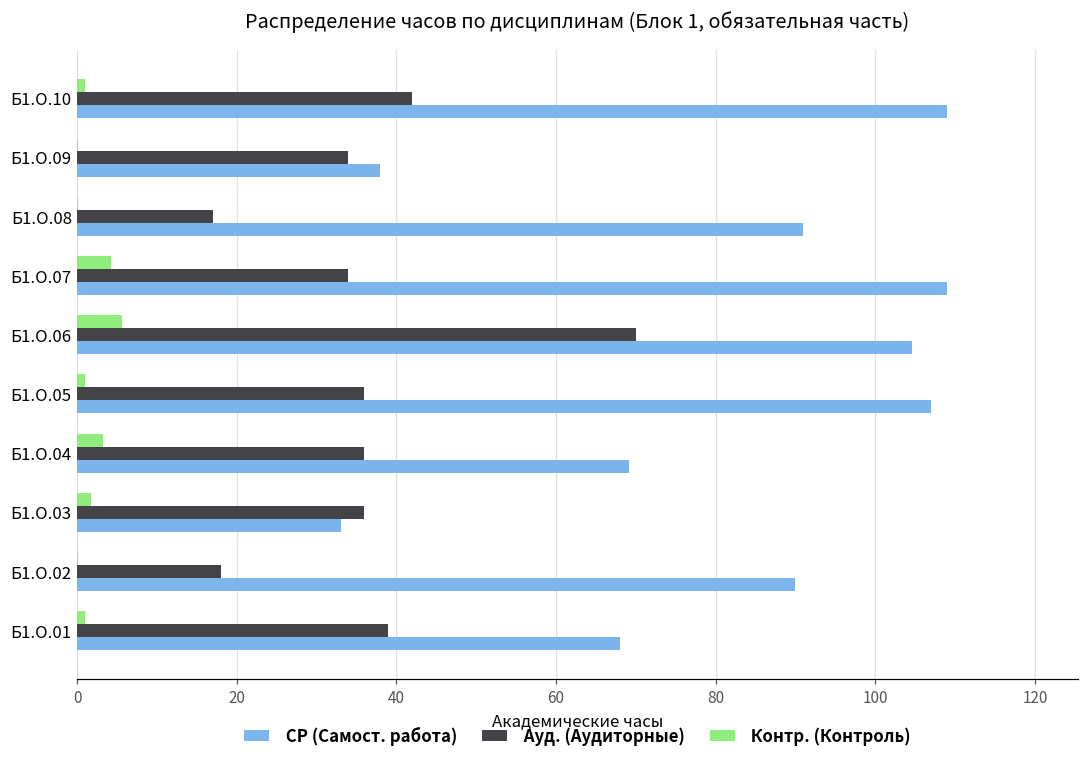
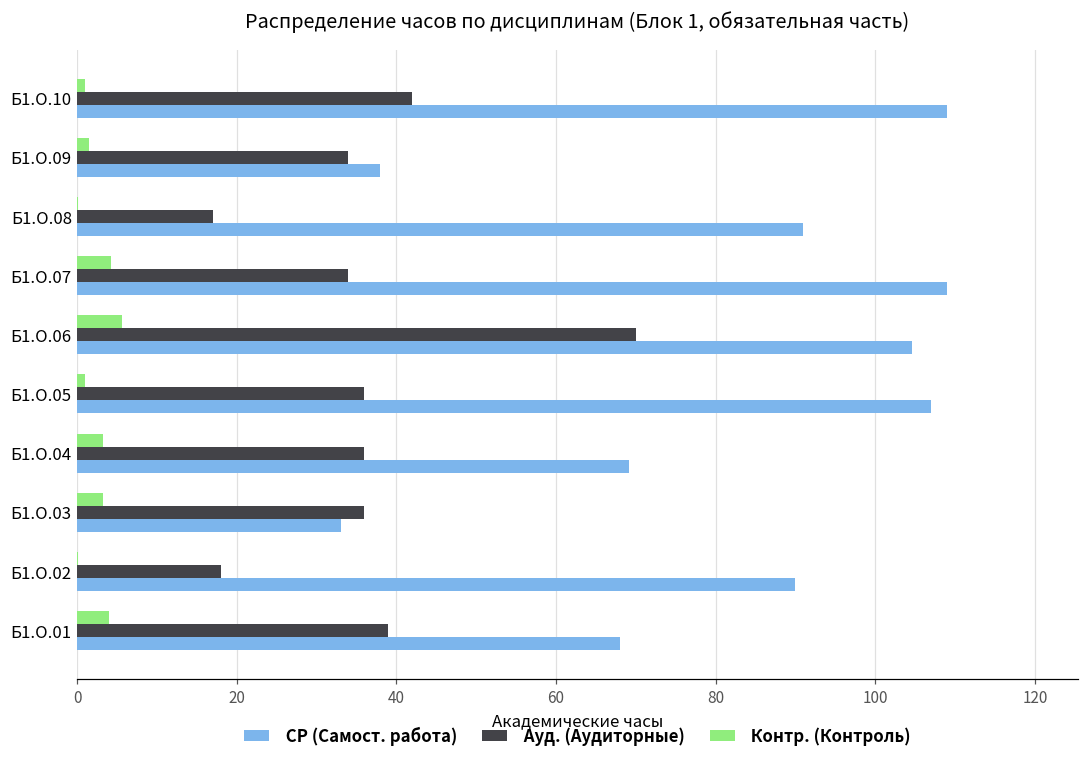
Контр. (Контроль), Б1.О.09: 0 -> 2
Контр. (Контроль), Б1.О.03: 2 -> 3
Контр. (Контроль), Б1.О.01: 1 -> 4
